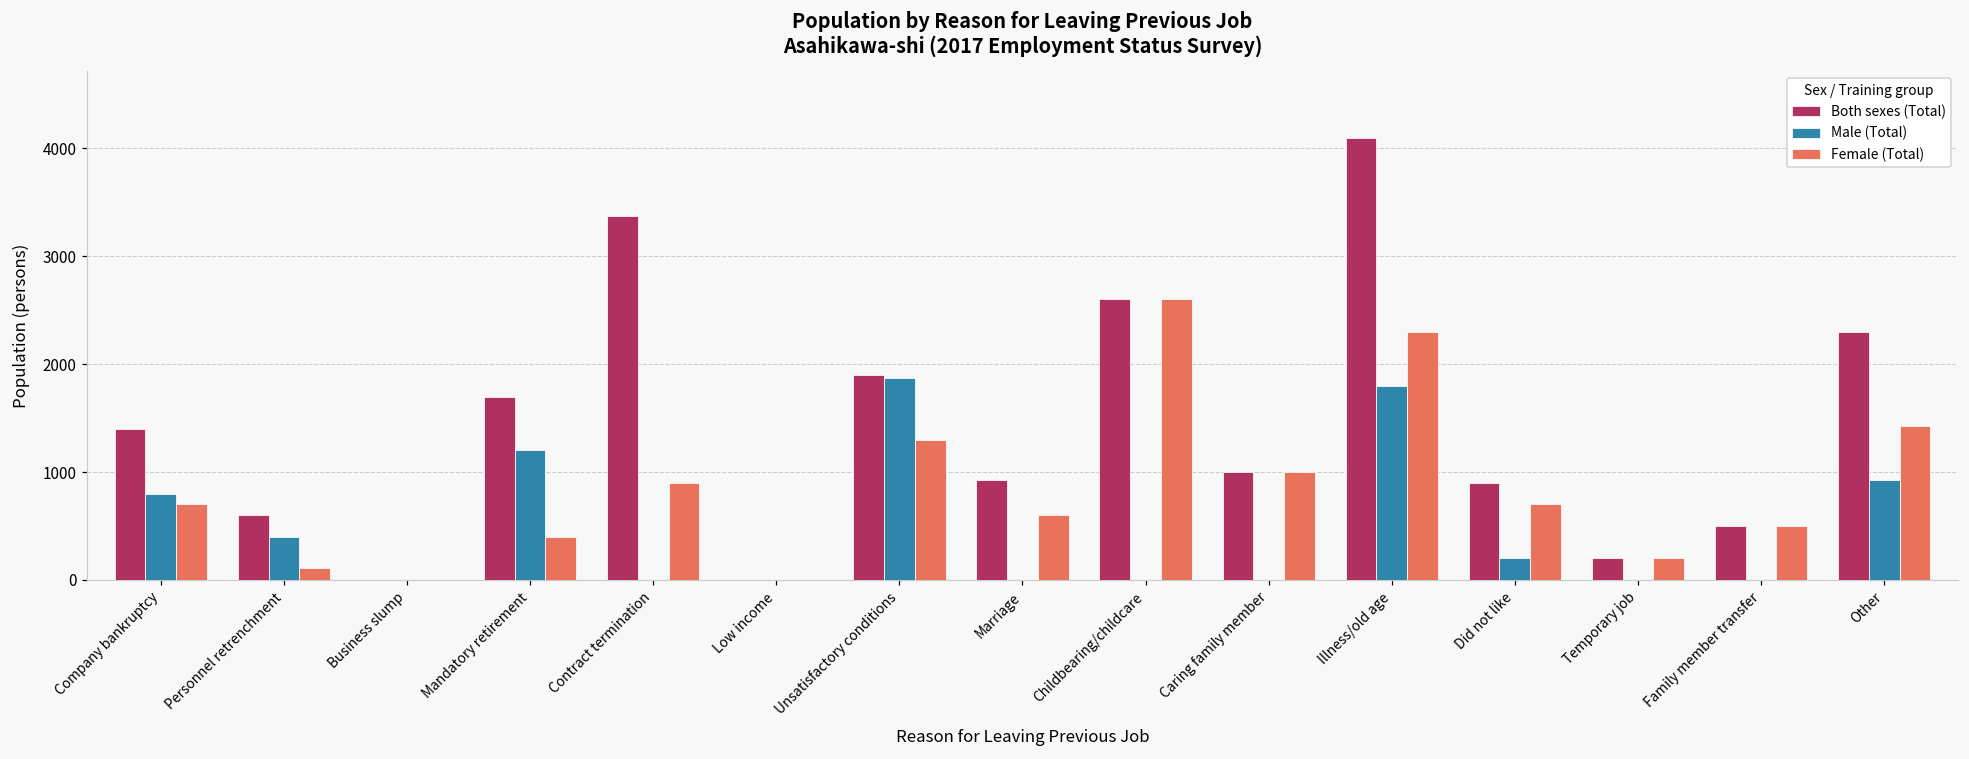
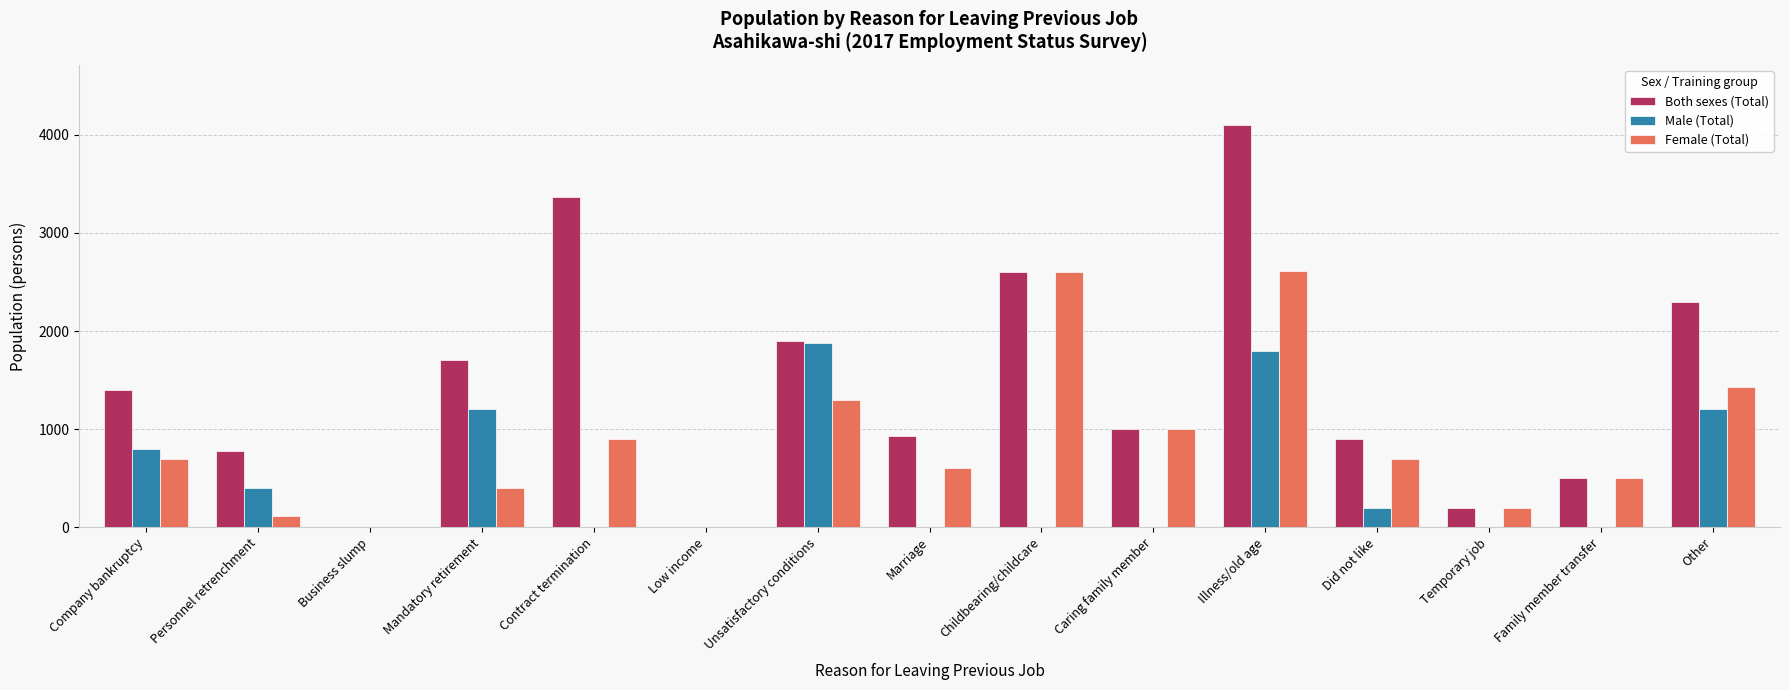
Both sexes (Total), Personnel retrenchment: 600 -> 800
Female (Total), Illness/old age: 2300 -> 2600
Male (Total), Other: 900 -> 1200
